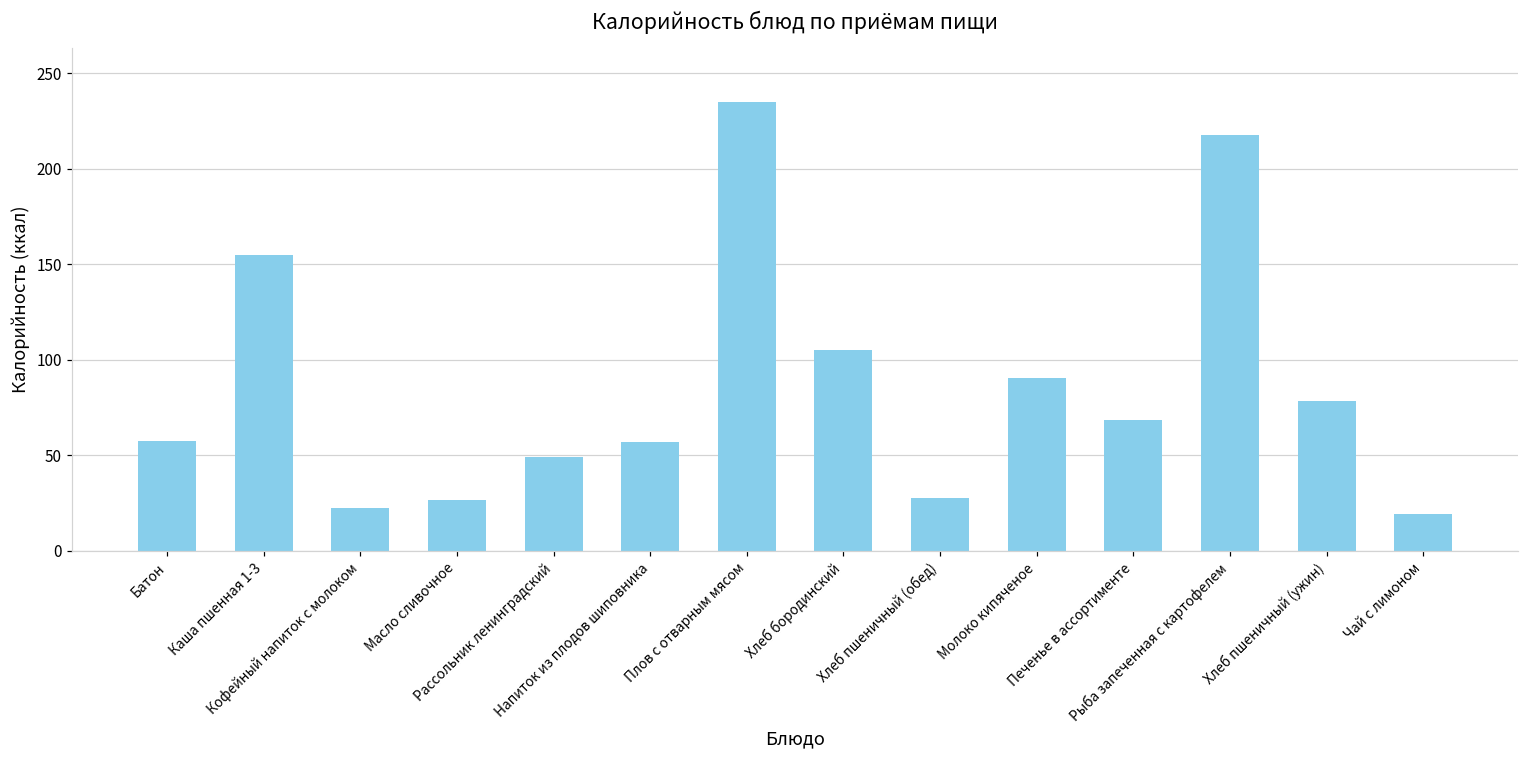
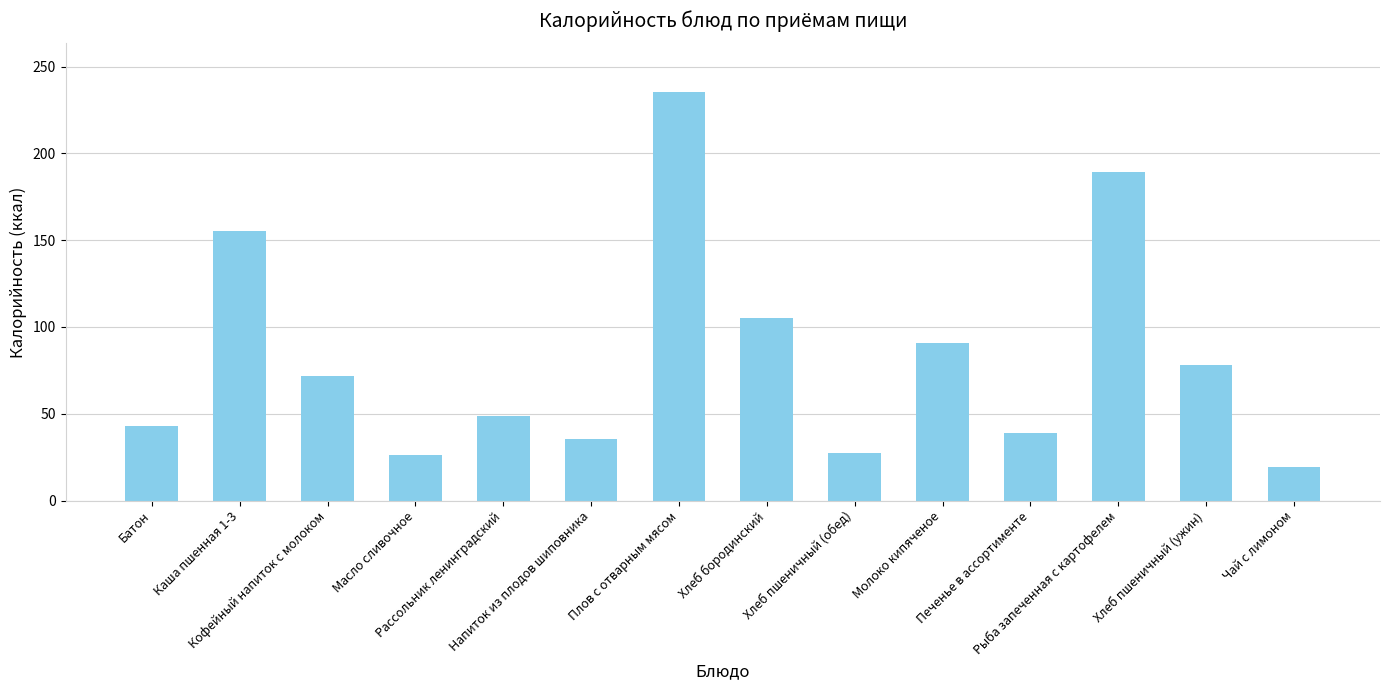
Батон: 57 -> 43
Кофейный напиток с молоком: 22 -> 71
Напиток из плодов шиповника: 57 -> 36
Печенье в ассортименте: 68 -> 39
Рыба запеченная с картофелем: 218 -> 189
